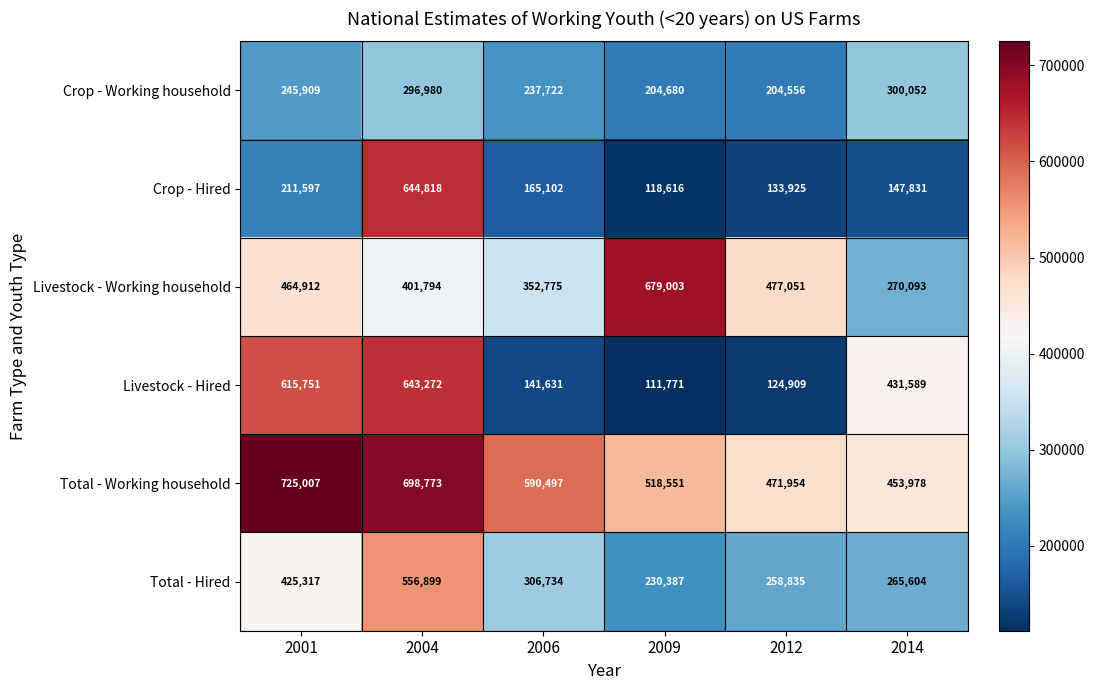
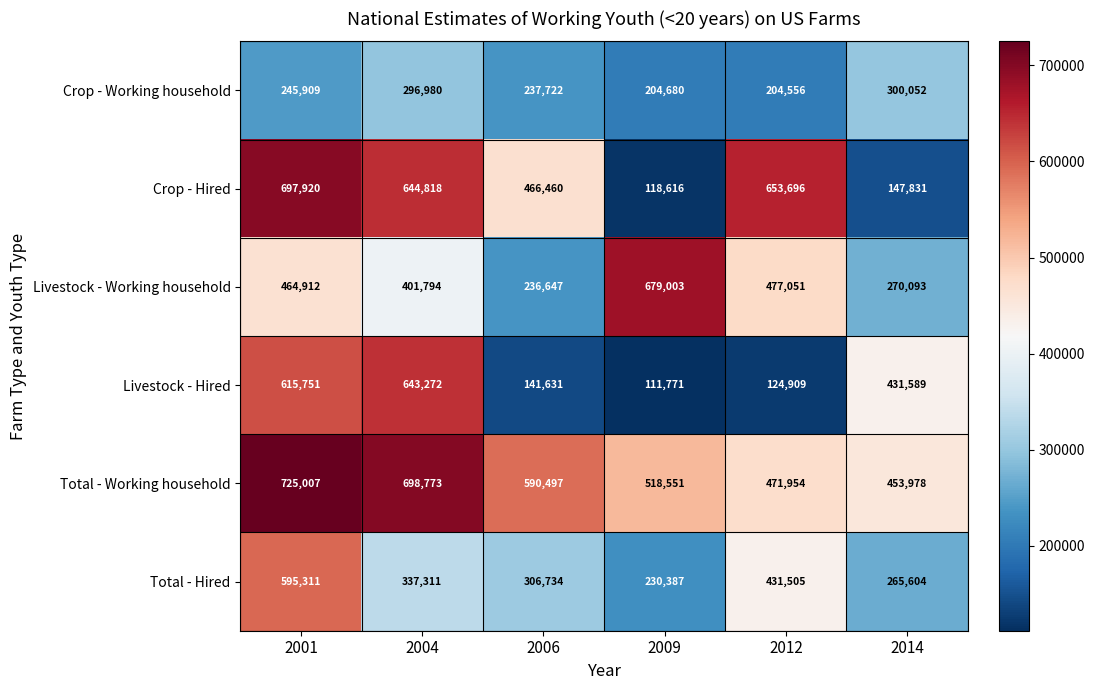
Crop - Hired, 2001: 211,597 -> 697,920
Crop - Hired, 2006: 165,102 -> 466,460
Crop - Hired, 2012: 133,925 -> 653,696
Livestock - Working household, 2006: 352,775 -> 236,647
Total - Hired, 2001: 425,317 -> 595,311
Total - Hired, 2004: 556,899 -> 337,311
Total - Hired, 2012: 258,835 -> 431,505
